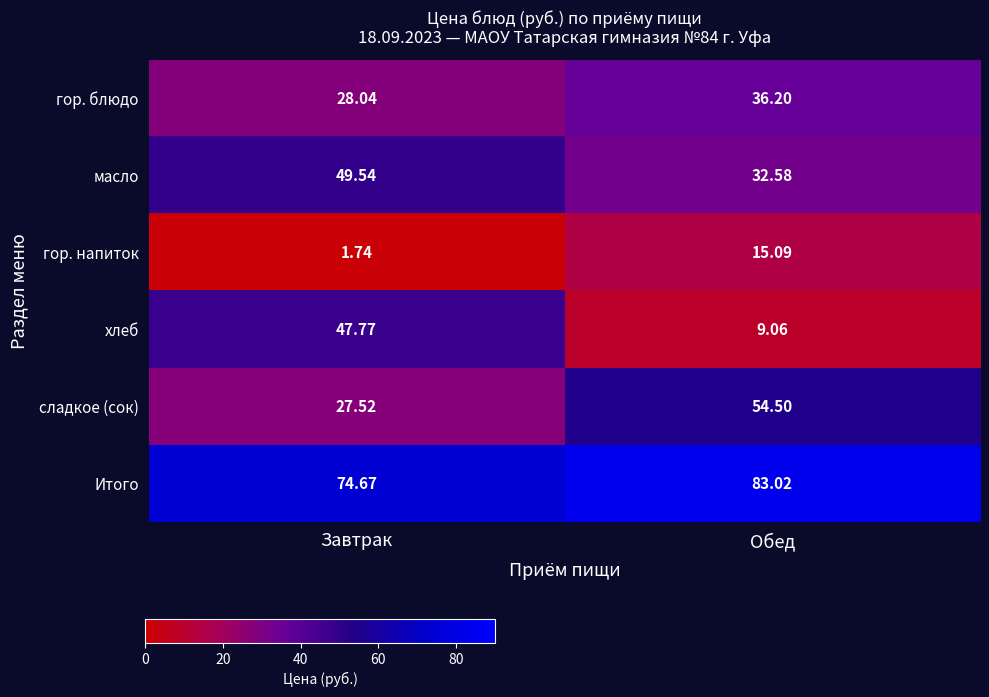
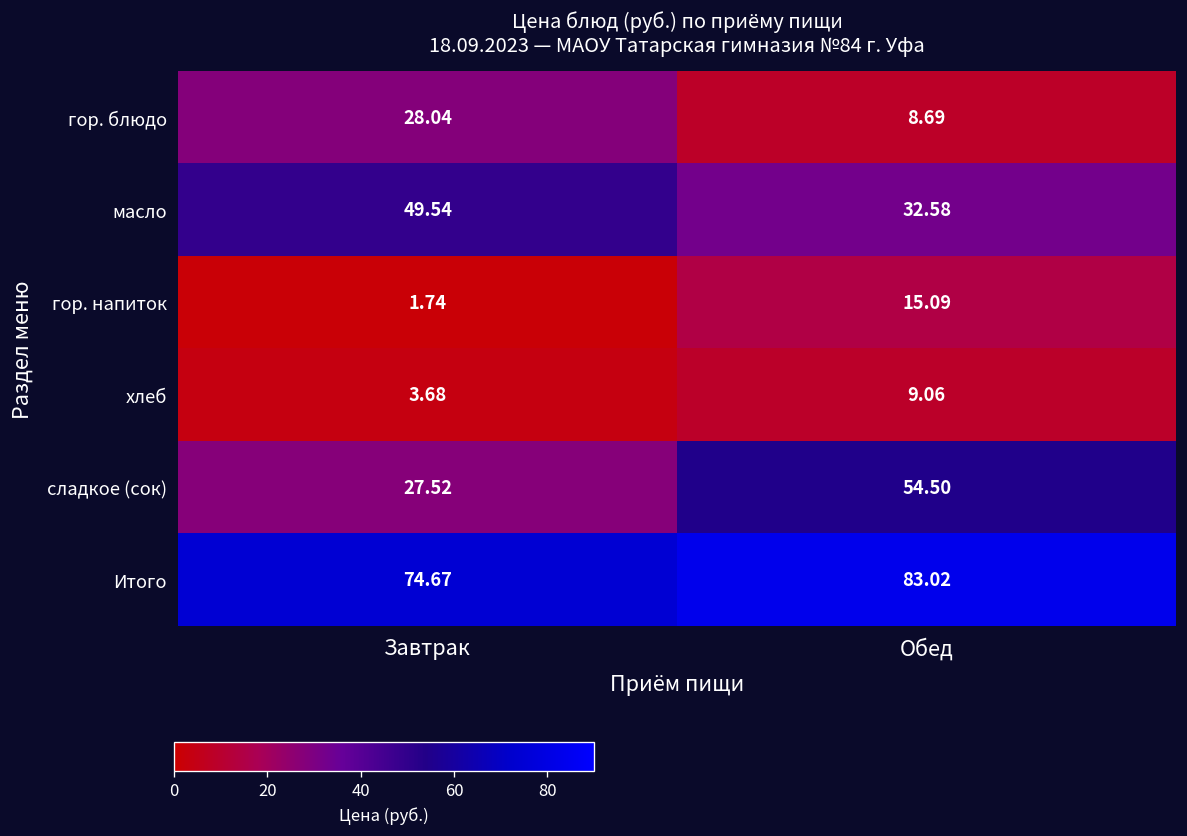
гор. блюдо, Обед: 36.20 -> 8.69
хлеб, Завтрак: 47.77 -> 3.68
